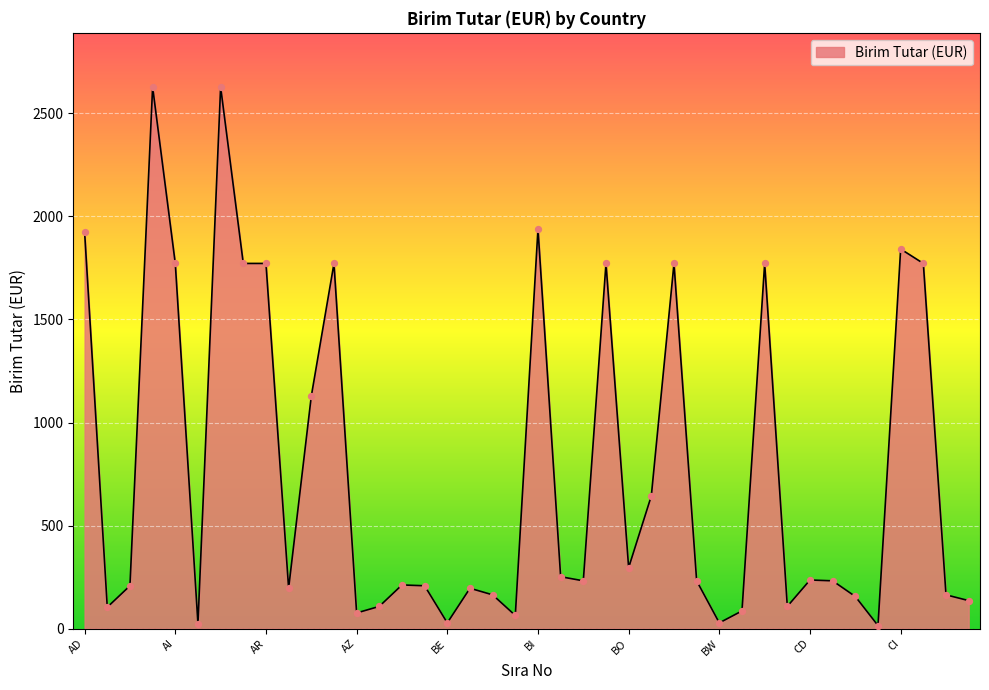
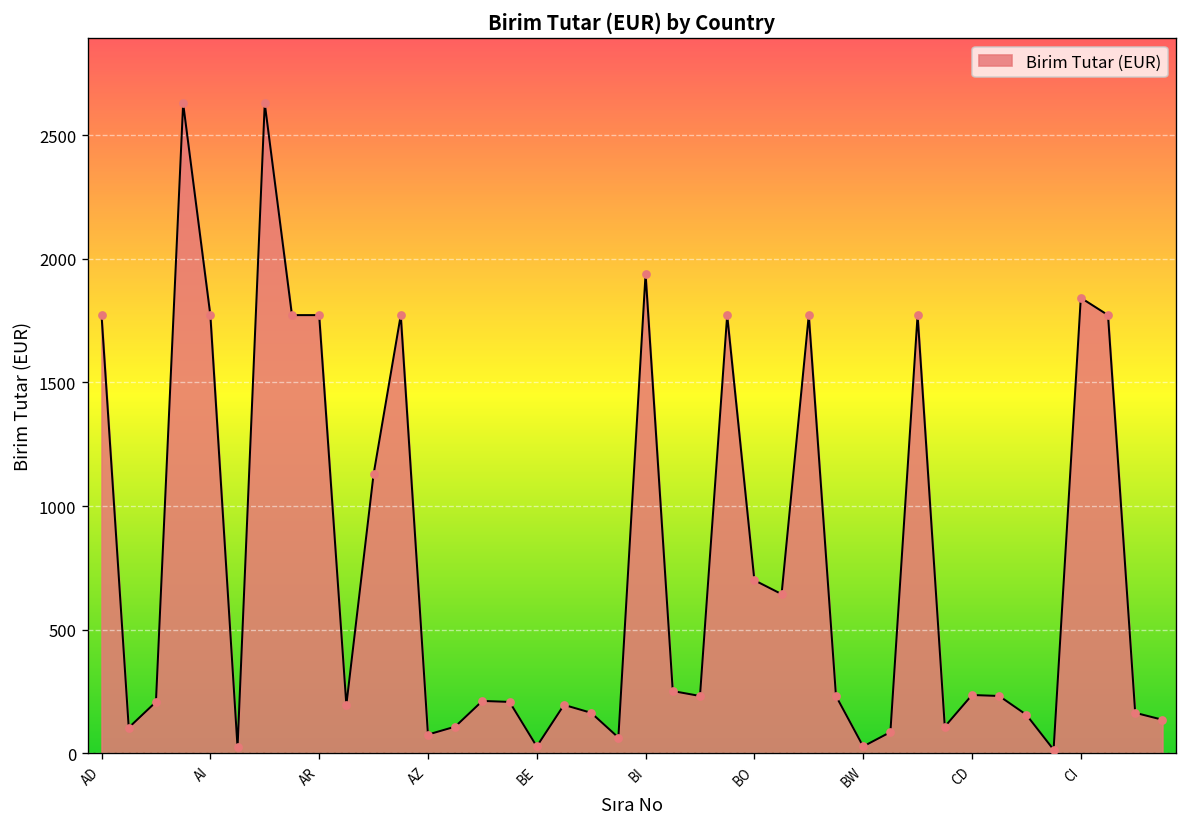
AD: 1920 -> 1770
BO: 300 -> 700
